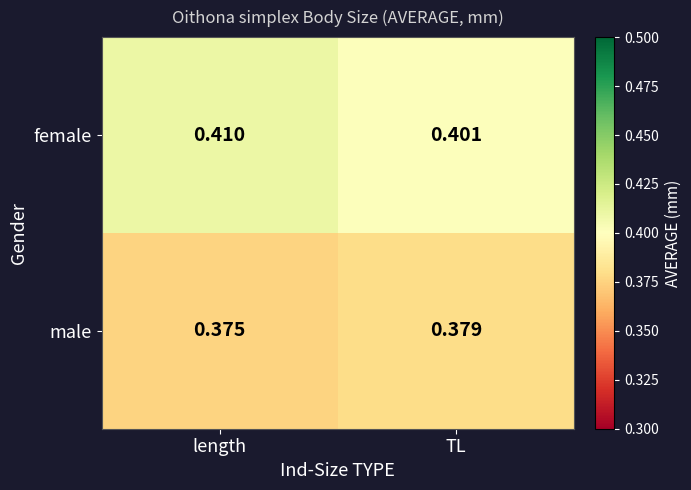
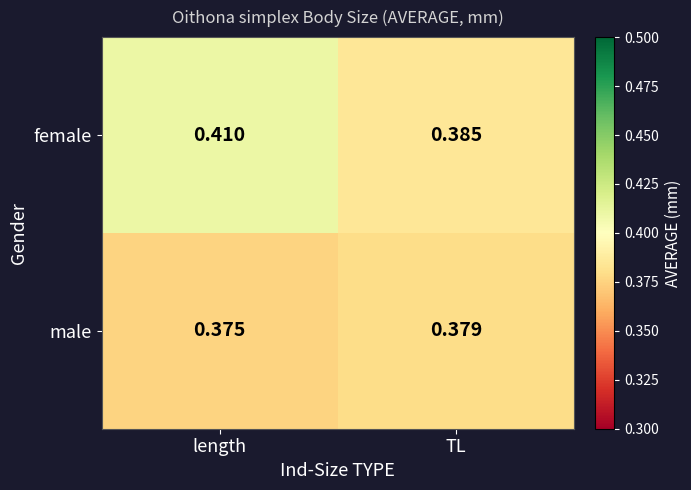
female, TL: 0.401 -> 0.385
